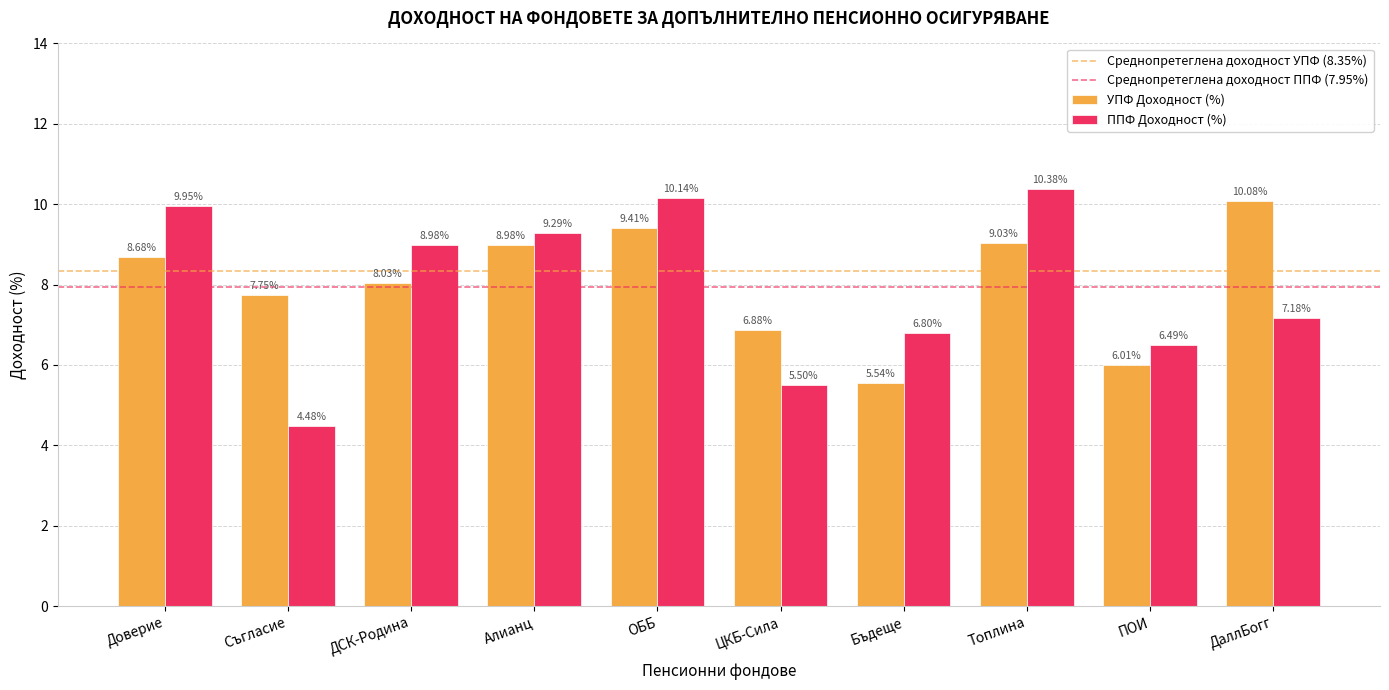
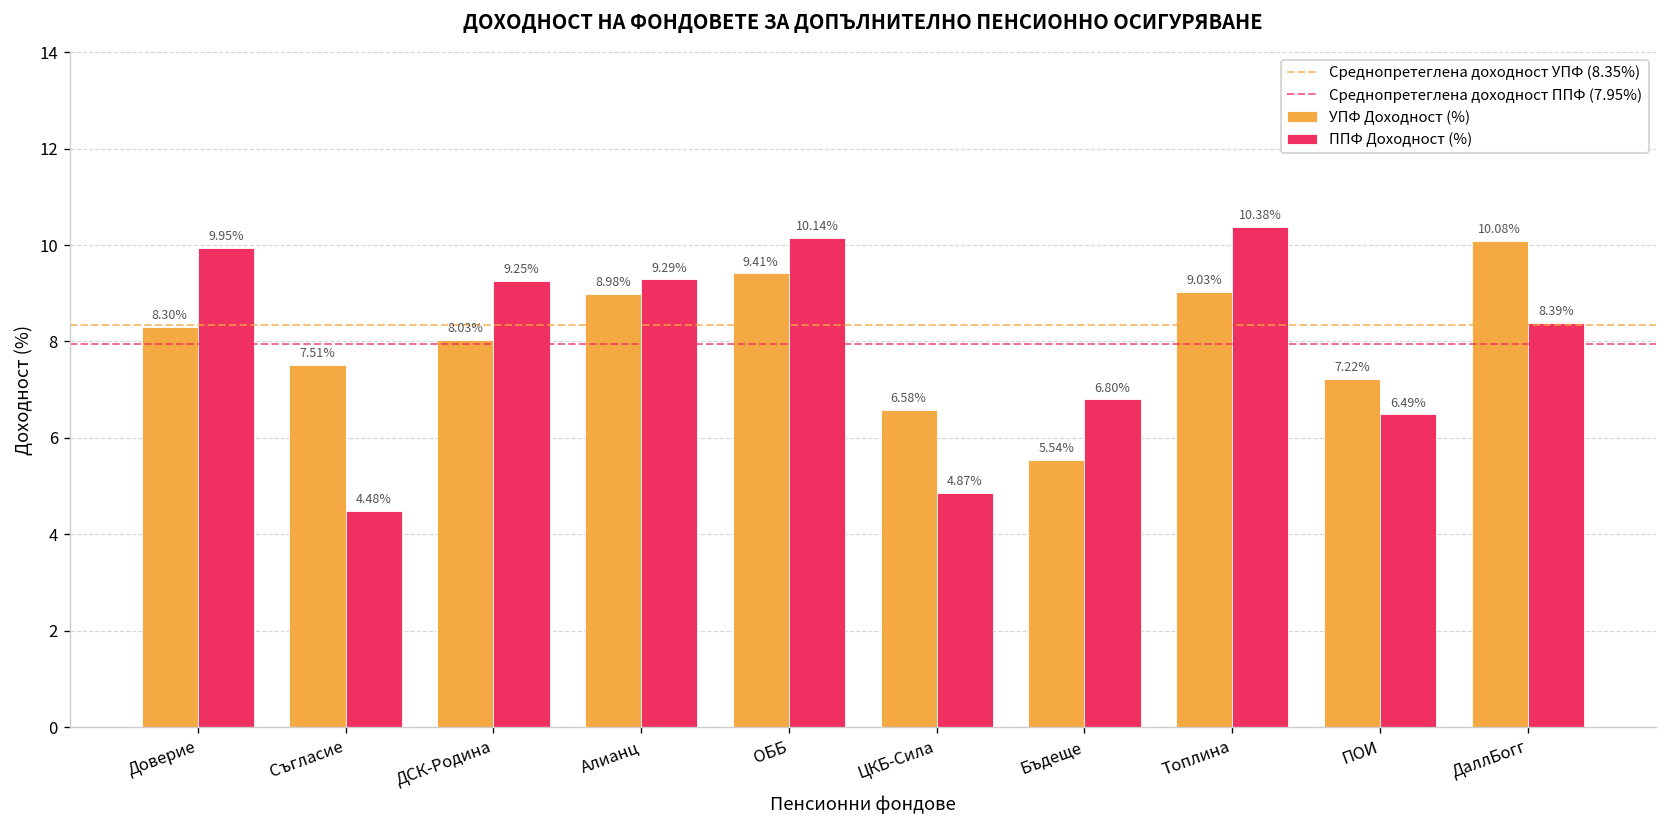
УПФ Доходност (%), Доверие: 8.68% -> 8.30%
УПФ Доходност (%), Съгласие: 7.75% -> 7.51%
ППФ Доходност (%), ДСК-Родина: 8.98% -> 9.25%
УПФ Доходност (%), ЦКБ-Сила: 6.88% -> 6.58%
ППФ Доходност (%), ЦКБ-Сила: 5.50% -> 4.87%
УПФ Доходност (%), ПОИ: 6.01% -> 7.22%
ППФ Доходност (%), ДаллБогг: 7.18% -> 8.39%
